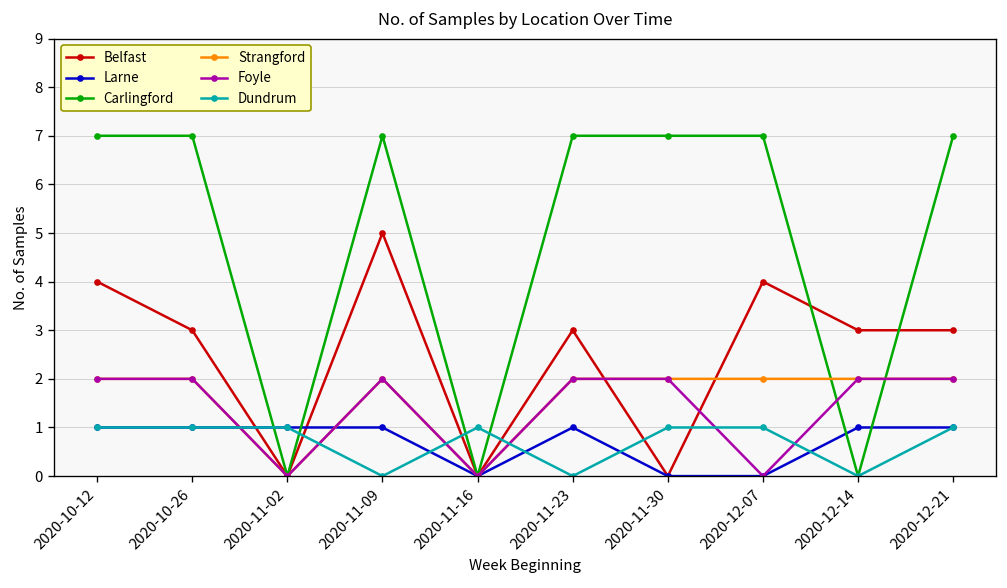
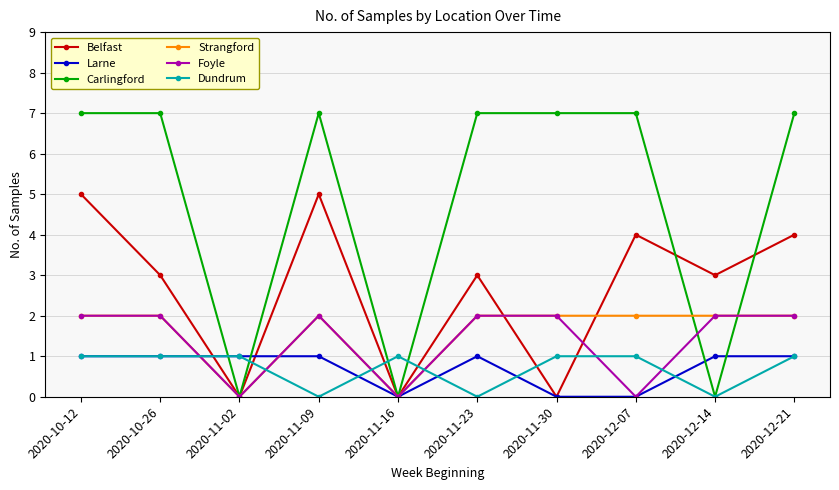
Belfast, 2020-10-12: 4 -> 5
Belfast, 2020-12-21: 3 -> 4
